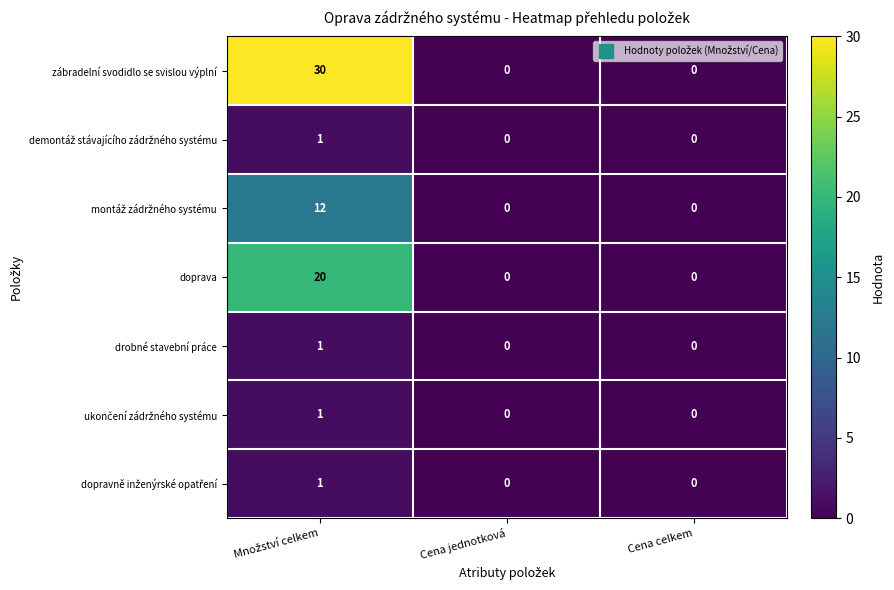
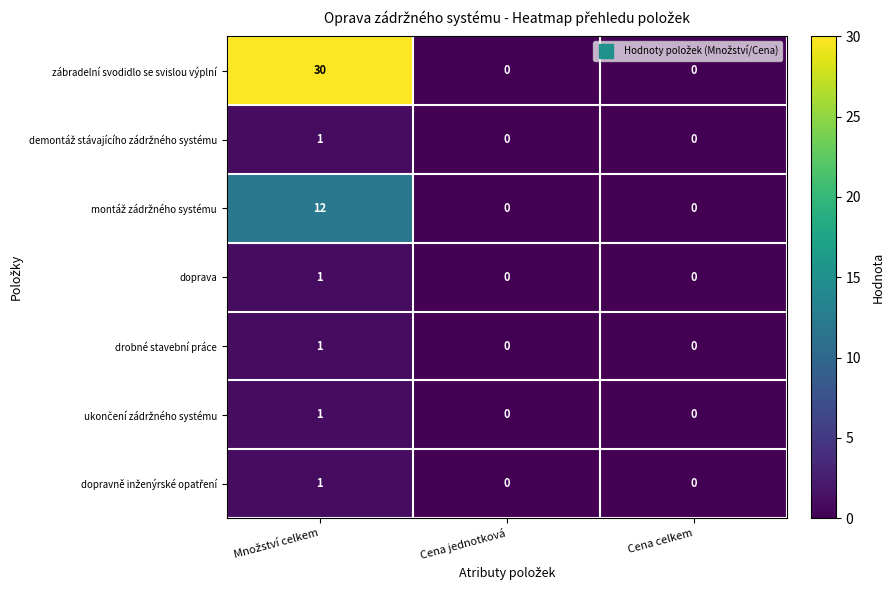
doprava, Množství celkem: 20 -> 1
